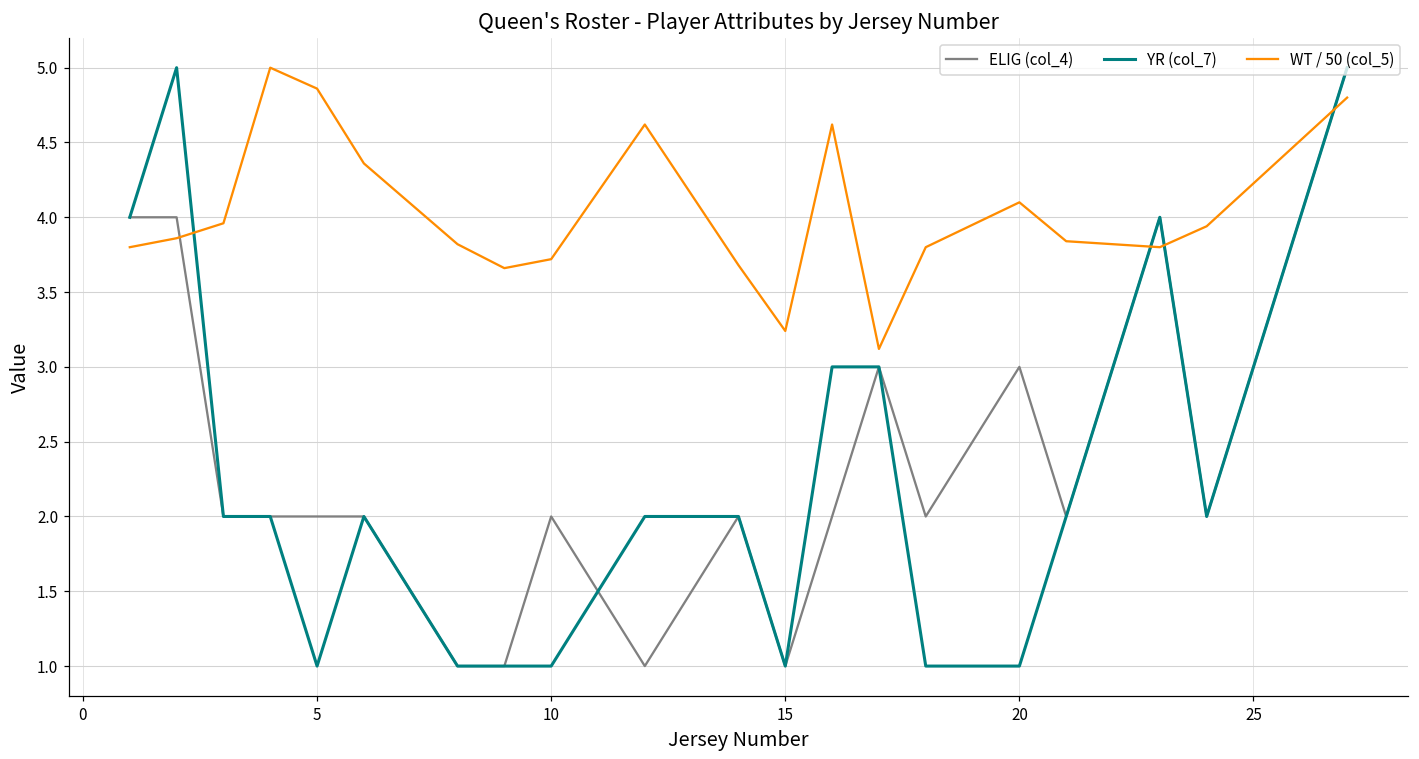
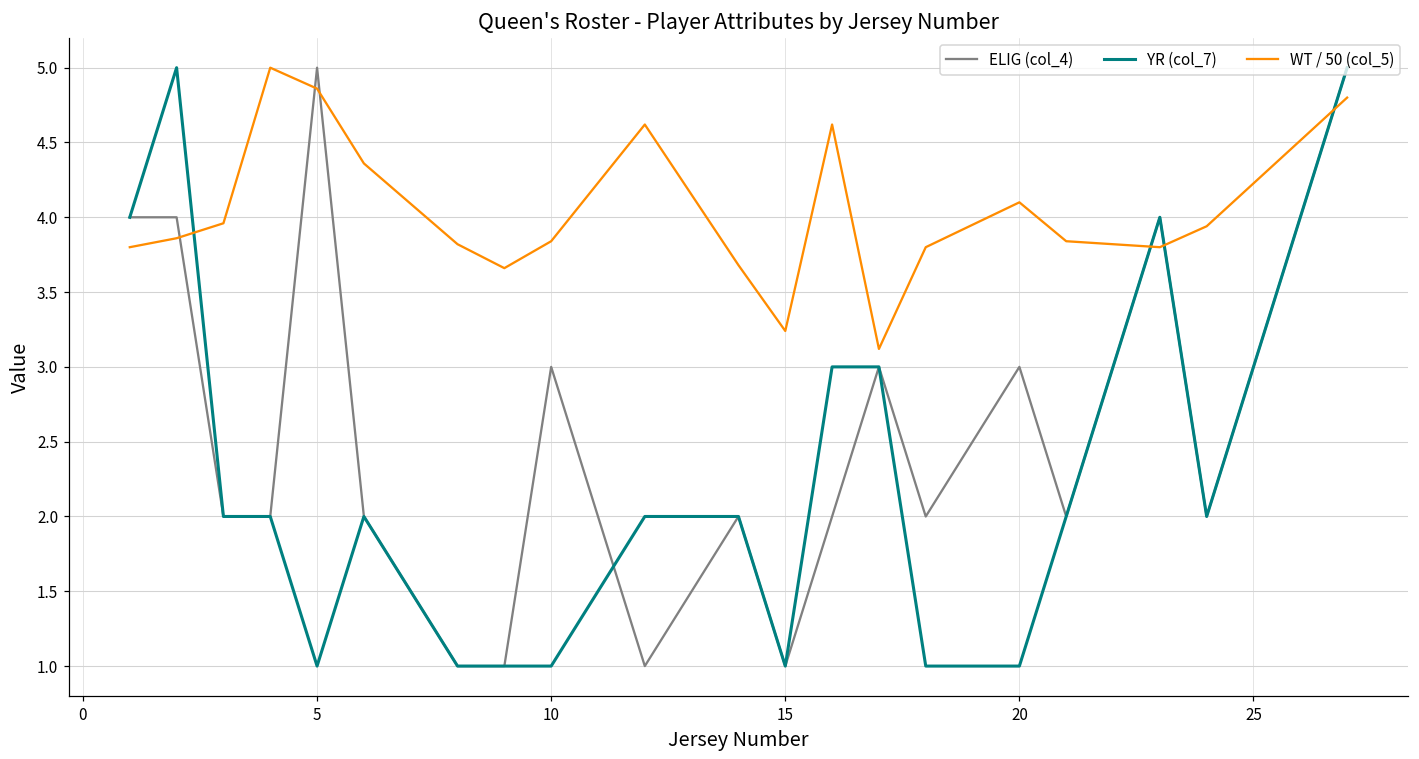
ELIG (col_4), 5: 2 -> 5
ELIG (col_4), 10: 2 -> 3
WT / 50 (col_5), 10: 3.72 -> 3.84
